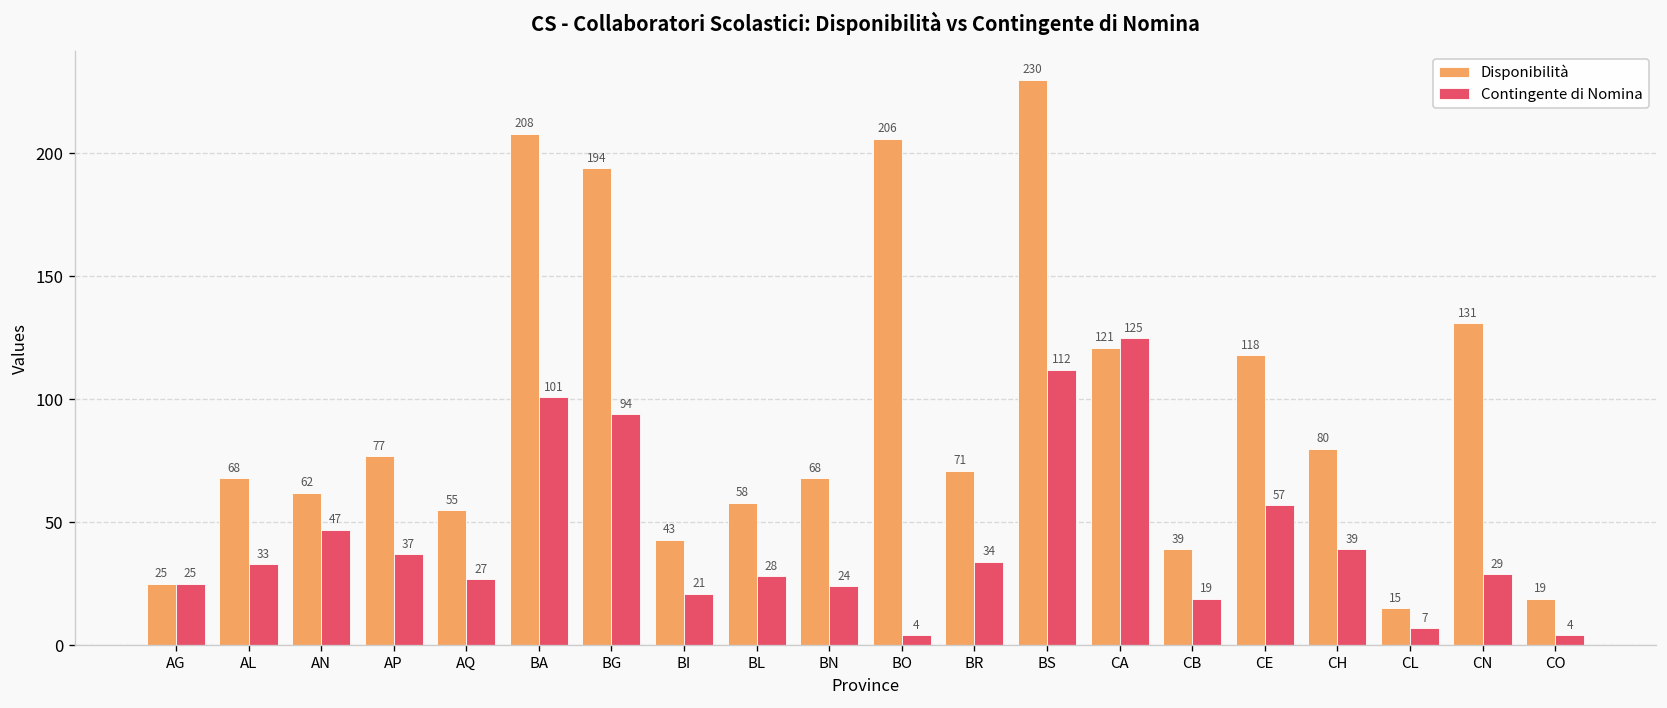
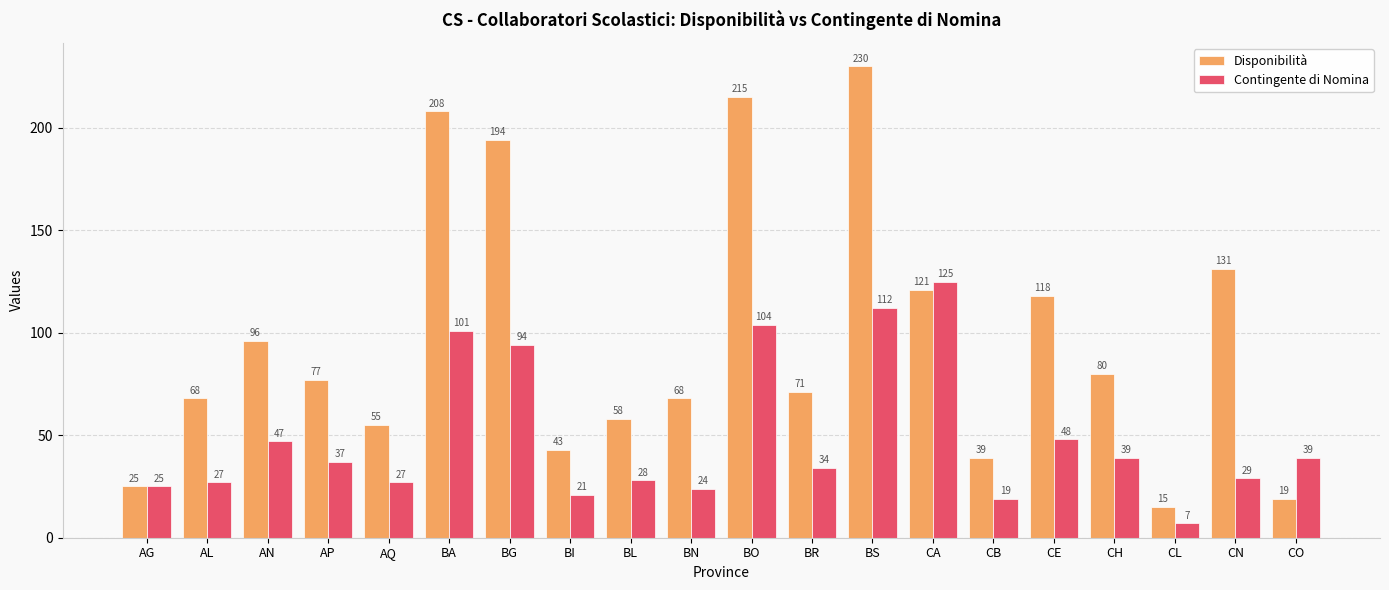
Contingente di Nomina, AL: 33 -> 27
Disponibilità, AN: 62 -> 96
Disponibilità, BO: 206 -> 215
Contingente di Nomina, BO: 4 -> 104
Contingente di Nomina, CE: 57 -> 48
Contingente di Nomina, CO: 4 -> 39
